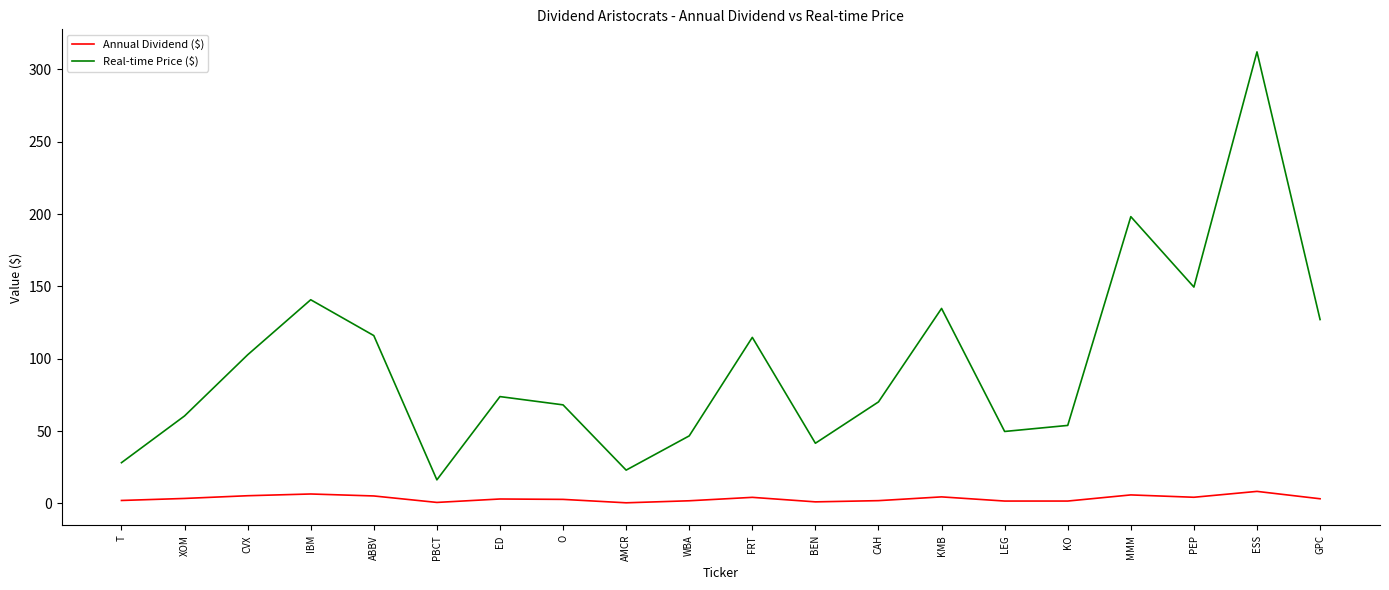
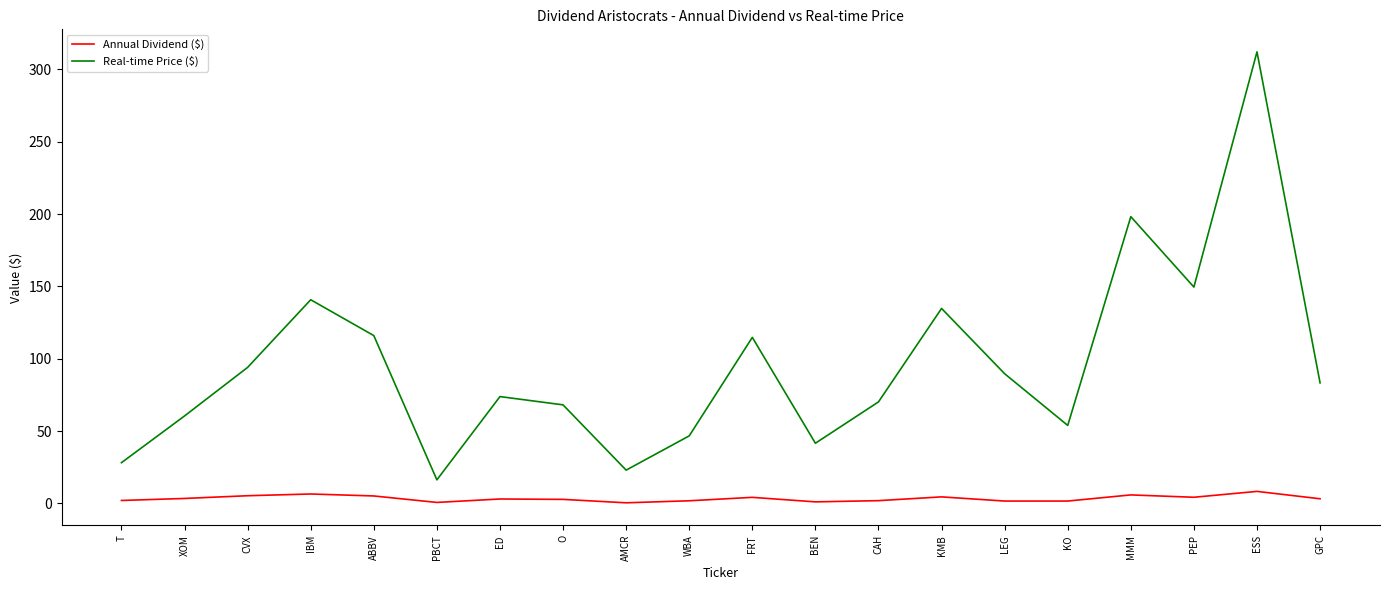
Real-time Price ($), CVX: 103 -> 94
Real-time Price ($), LEG: 50 -> 90
Real-time Price ($), GPC: 127 -> 83
